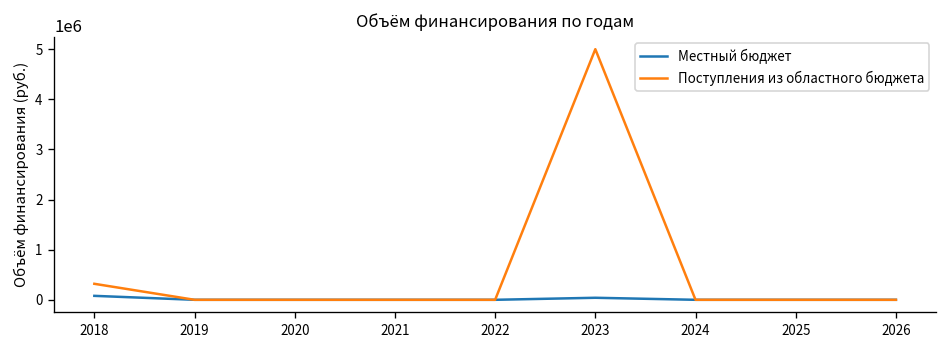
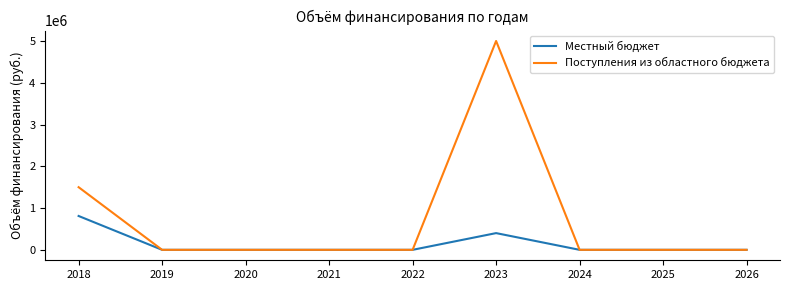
Местный бюджет, 2018: 100000 -> 800000
Поступления из областного бюджета, 2018: 300000 -> 1500000
Местный бюджет, 2023: 0 -> 400000
